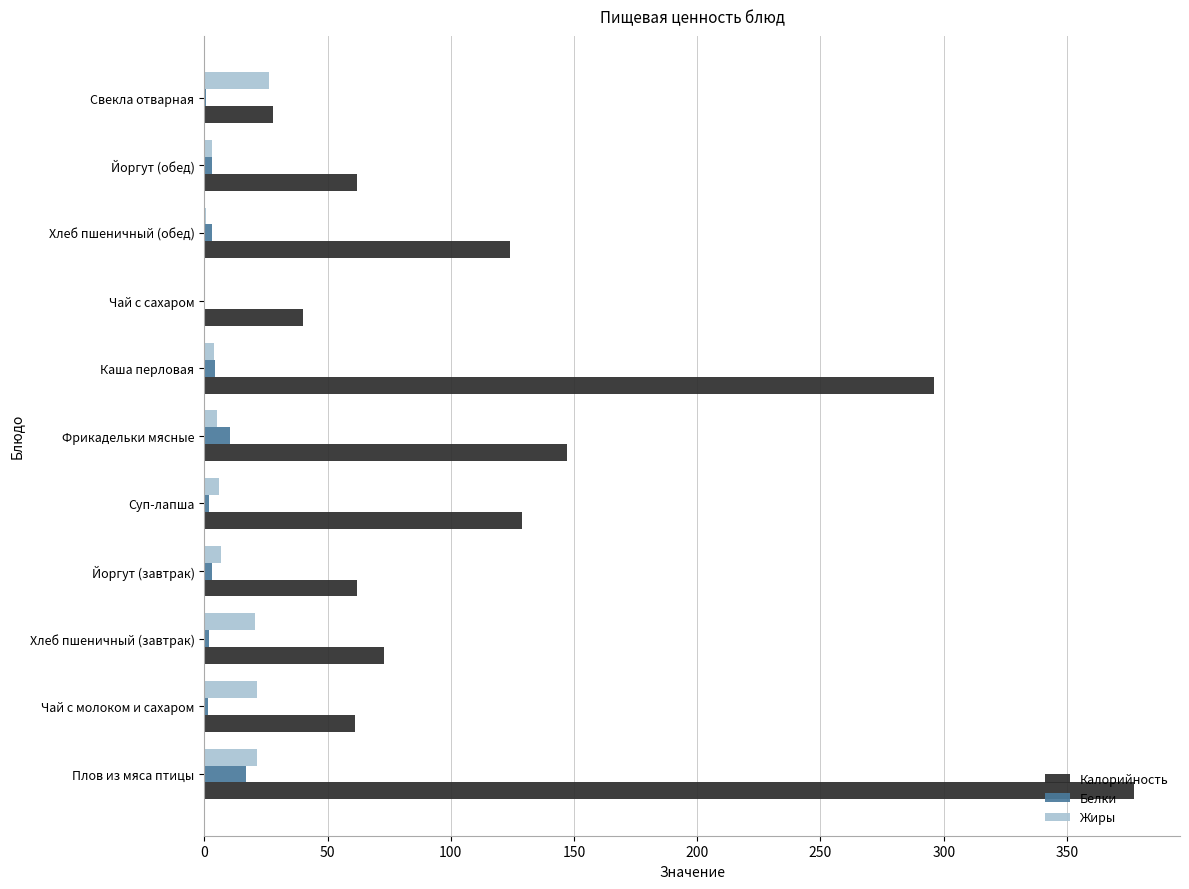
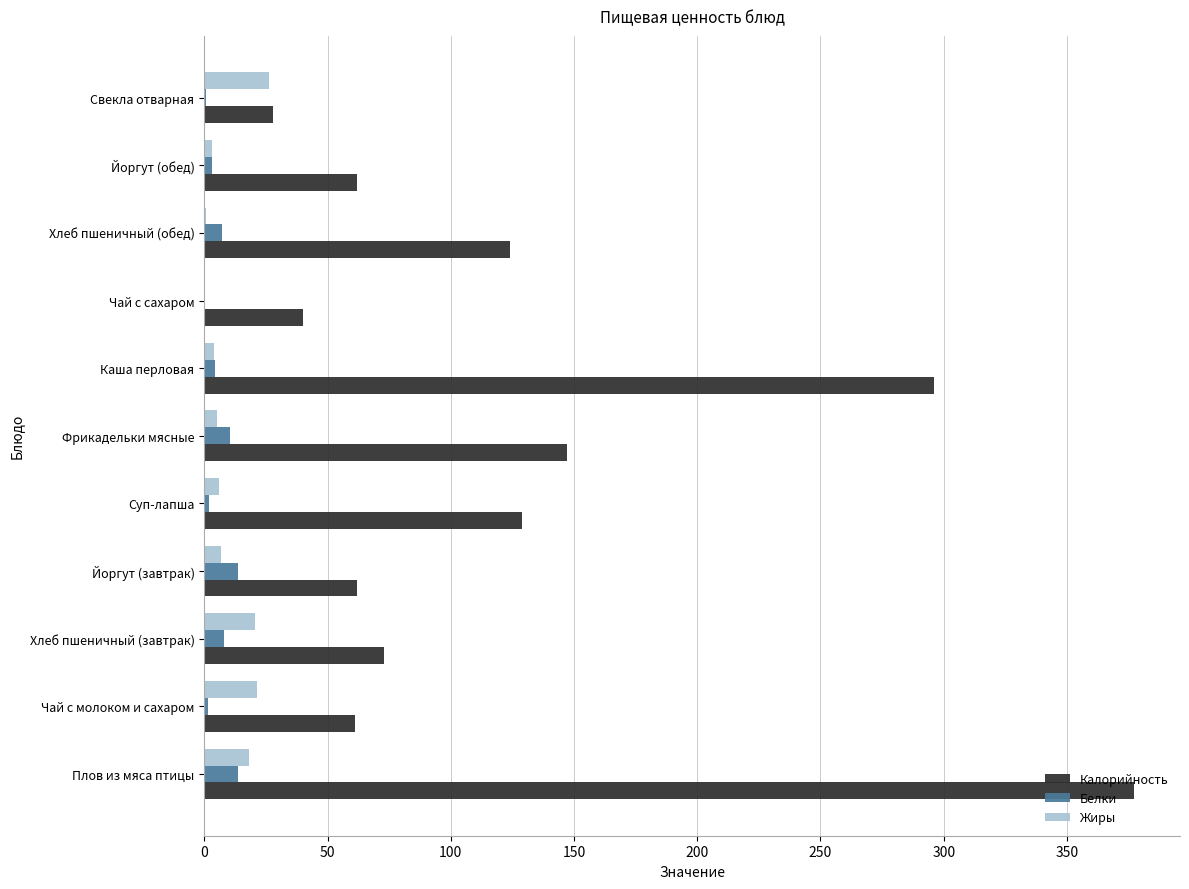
Белки, Хлеб пшеничный (обед): 3 -> 7
Белки, Йоргут (завтрак): 3 -> 14
Белки, Хлеб пшеничный (завтрак): 2 -> 8
Жиры, Плов из мяса птицы: 21 -> 18
Белки, Плов из мяса птицы: 17 -> 14
